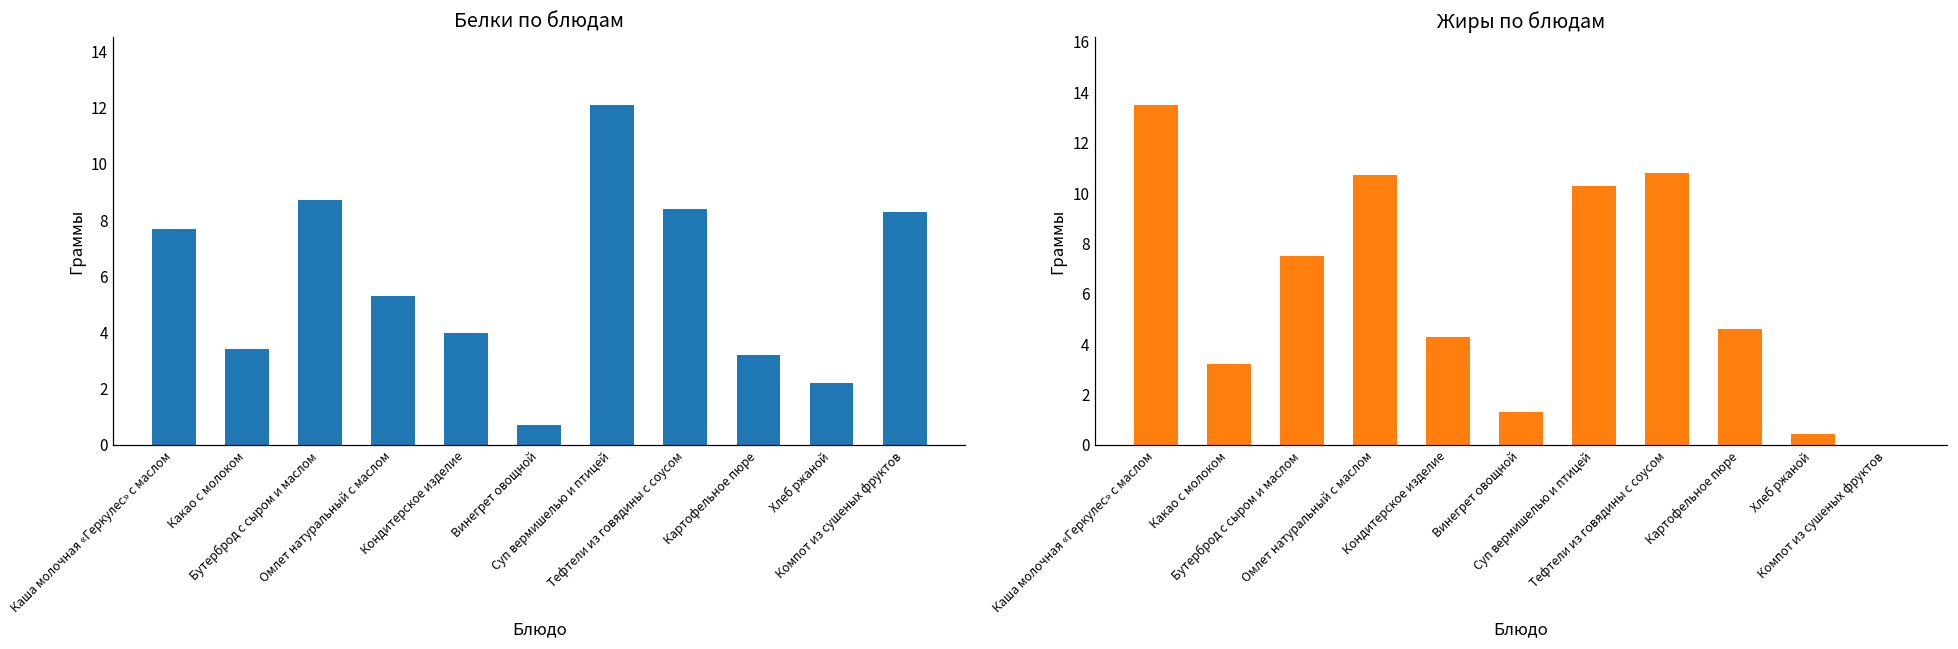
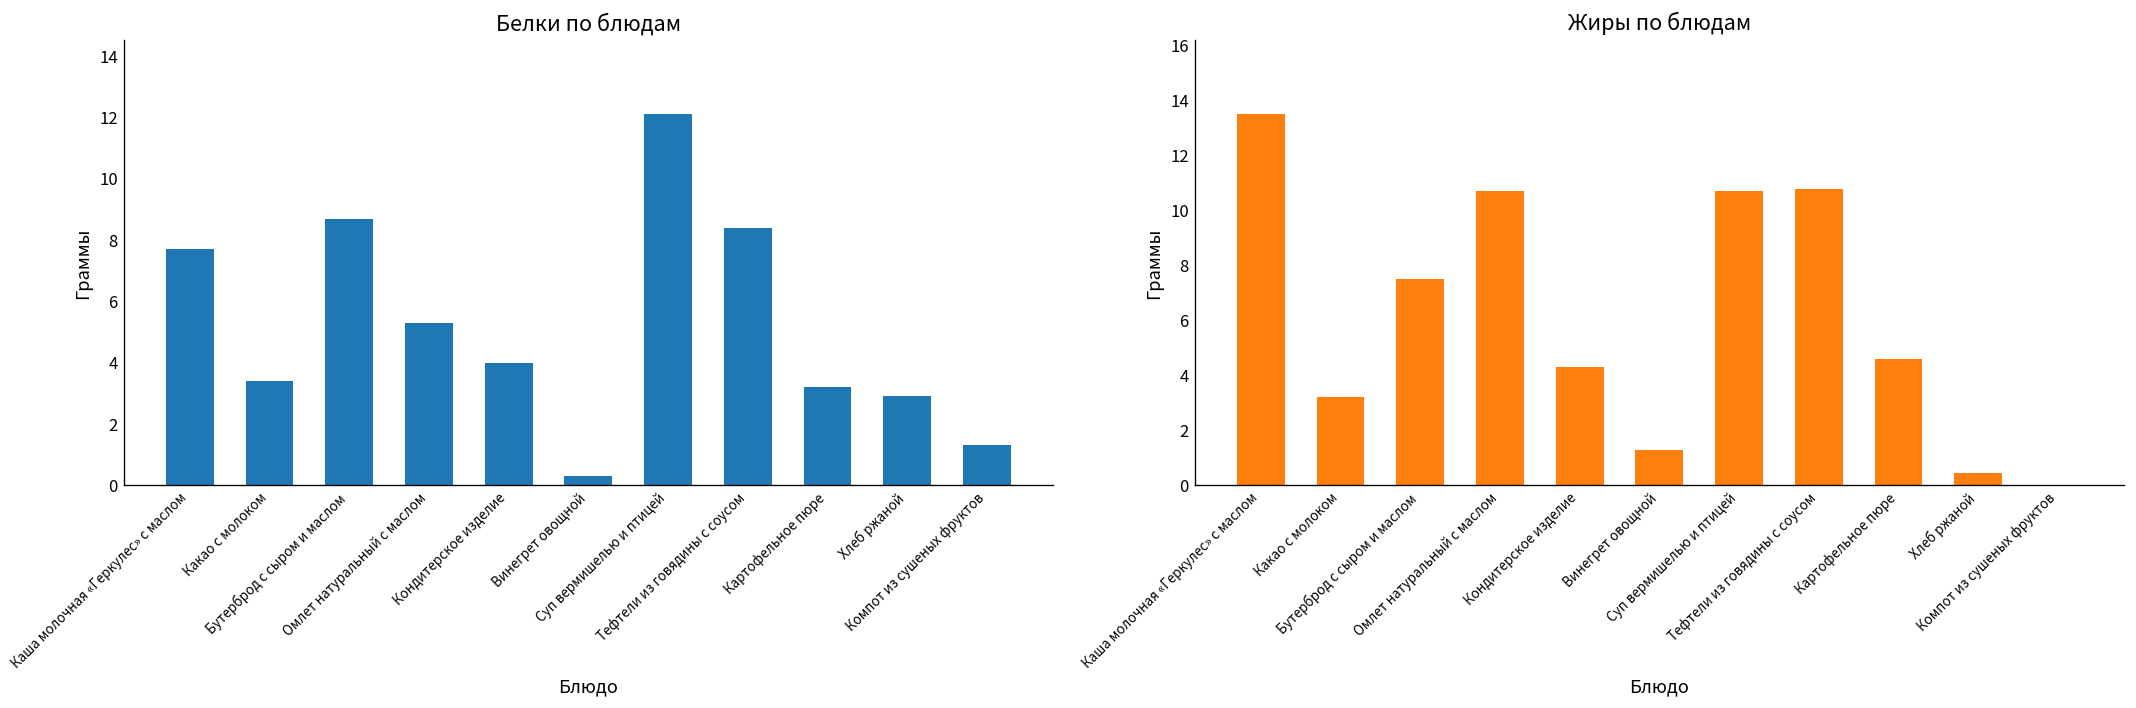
Белки по блюдам, Винегрет овощной: 0.7 -> 0.3
Белки по блюдам, Хлеб ржаной: 2.2 -> 2.9
Белки по блюдам, Компот из сушеных фруктов: 8.3 -> 1.3
Жиры по блюдам, Суп вермишелью и птицей: 10.3 -> 10.7
